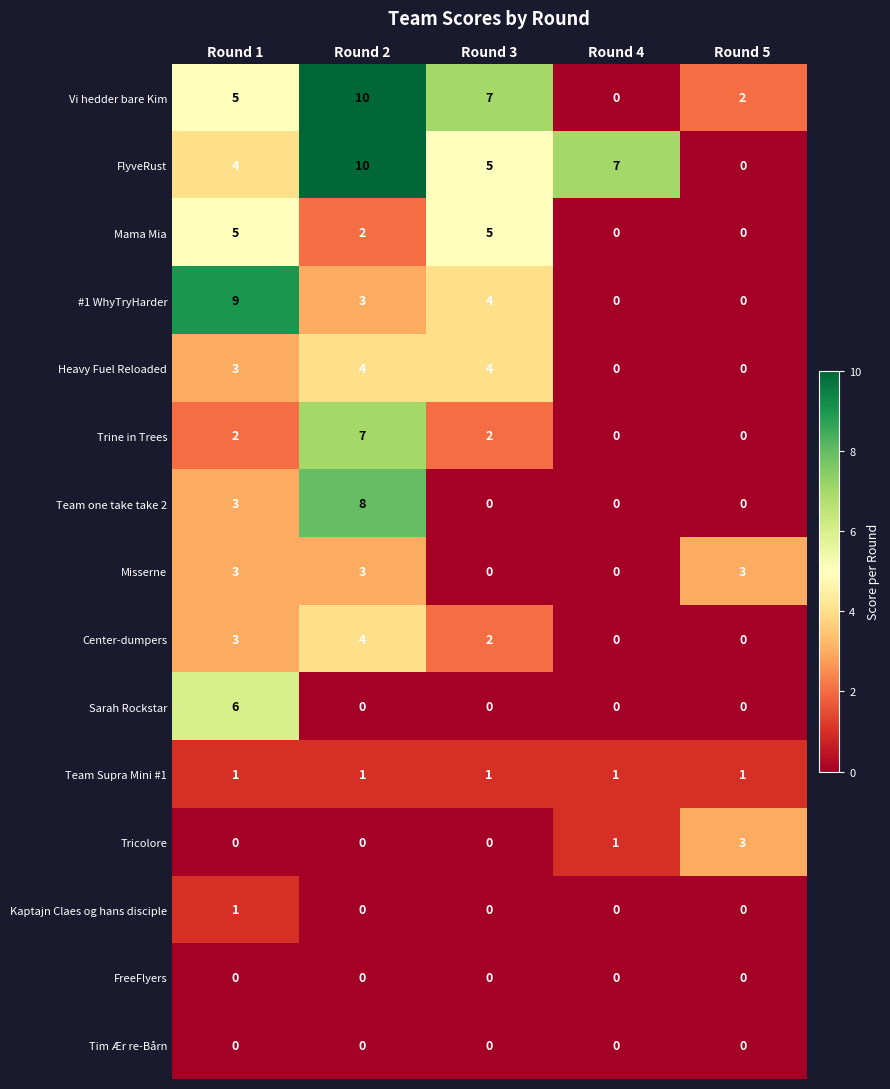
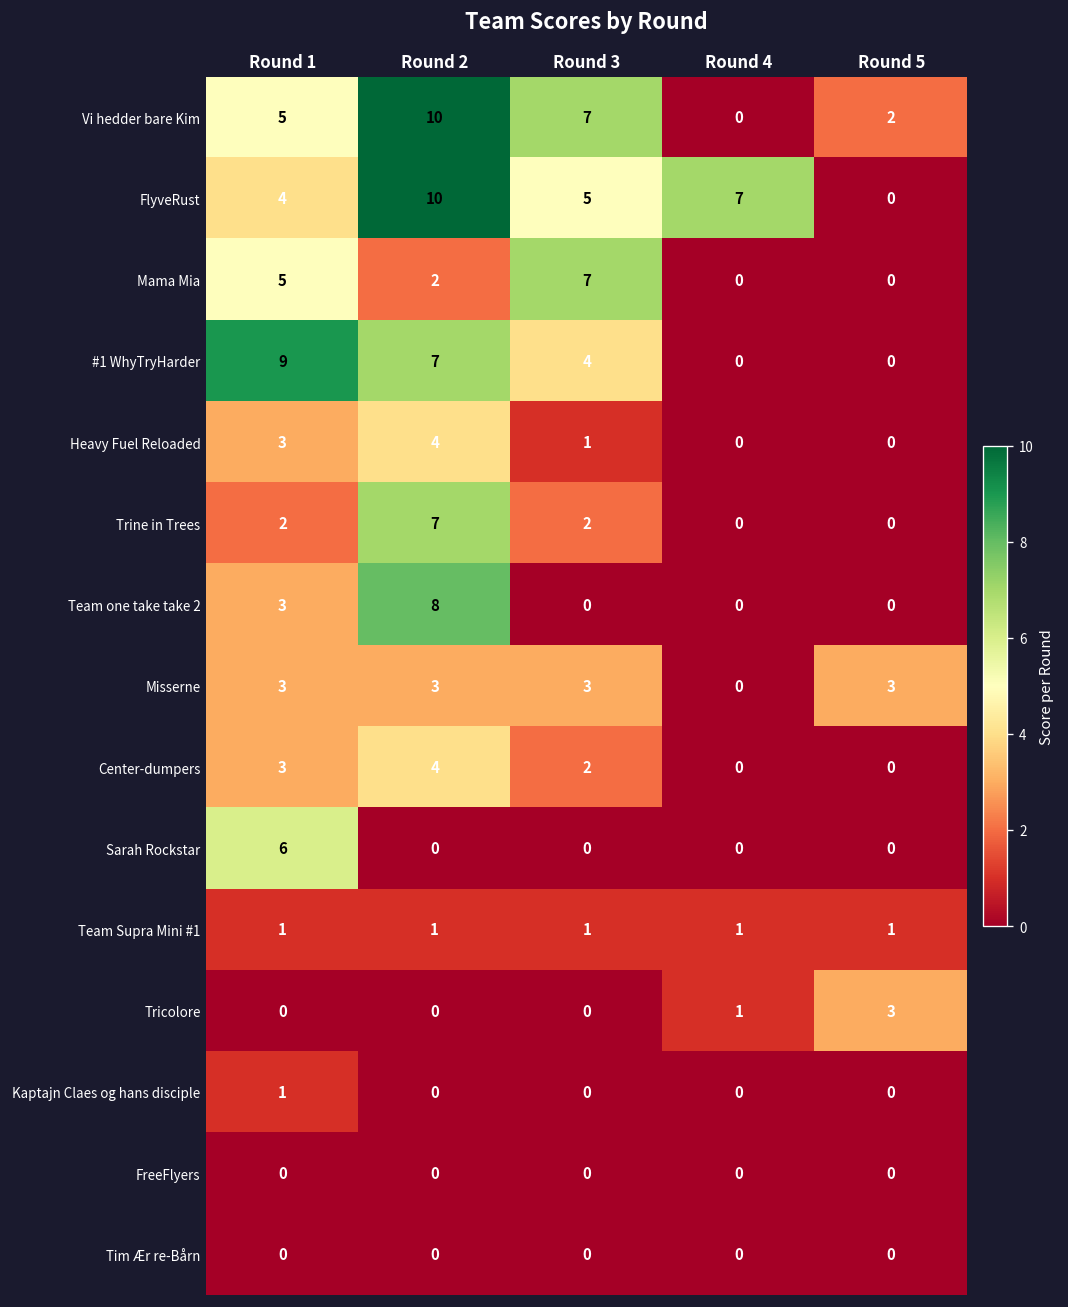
Mama Mia, Round 3: 5 -> 7
#1 WhyTryHarder, Round 2: 3 -> 7
Heavy Fuel Reloaded, Round 3: 4 -> 1
Misserne, Round 3: 0 -> 3
